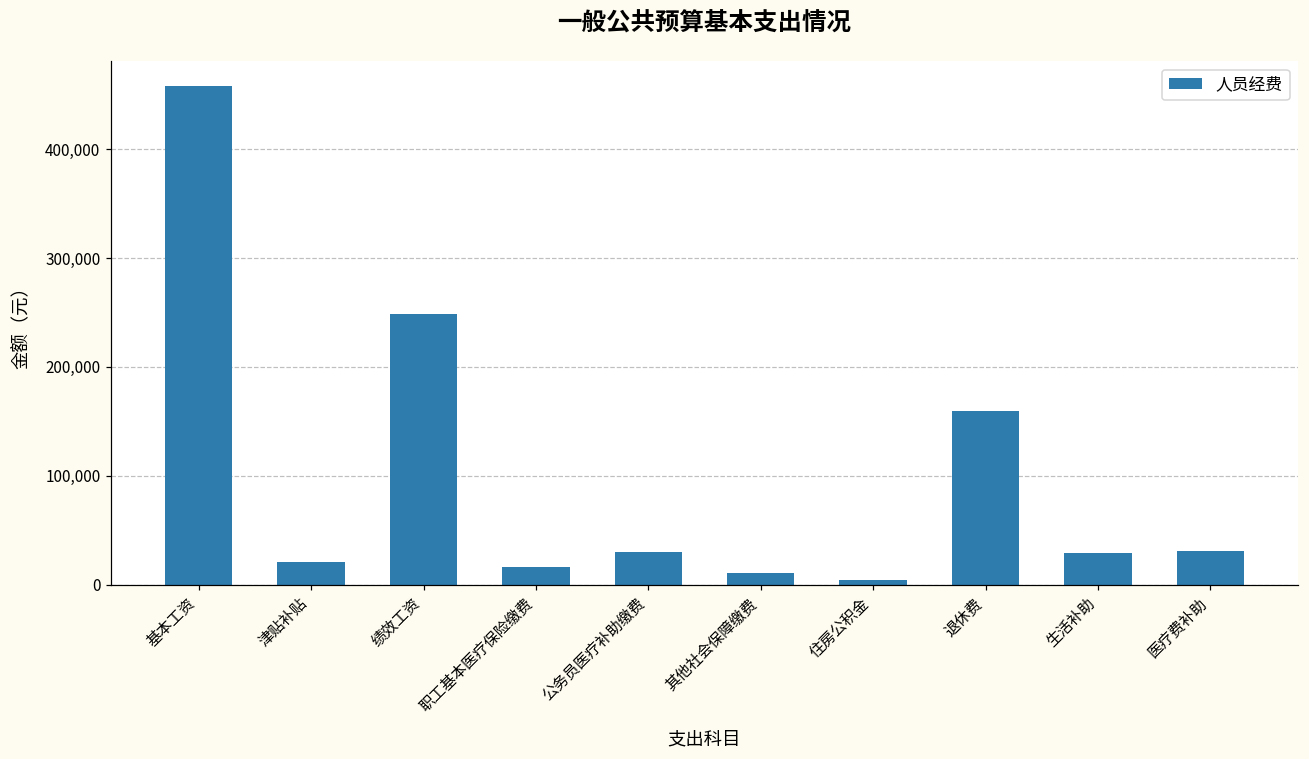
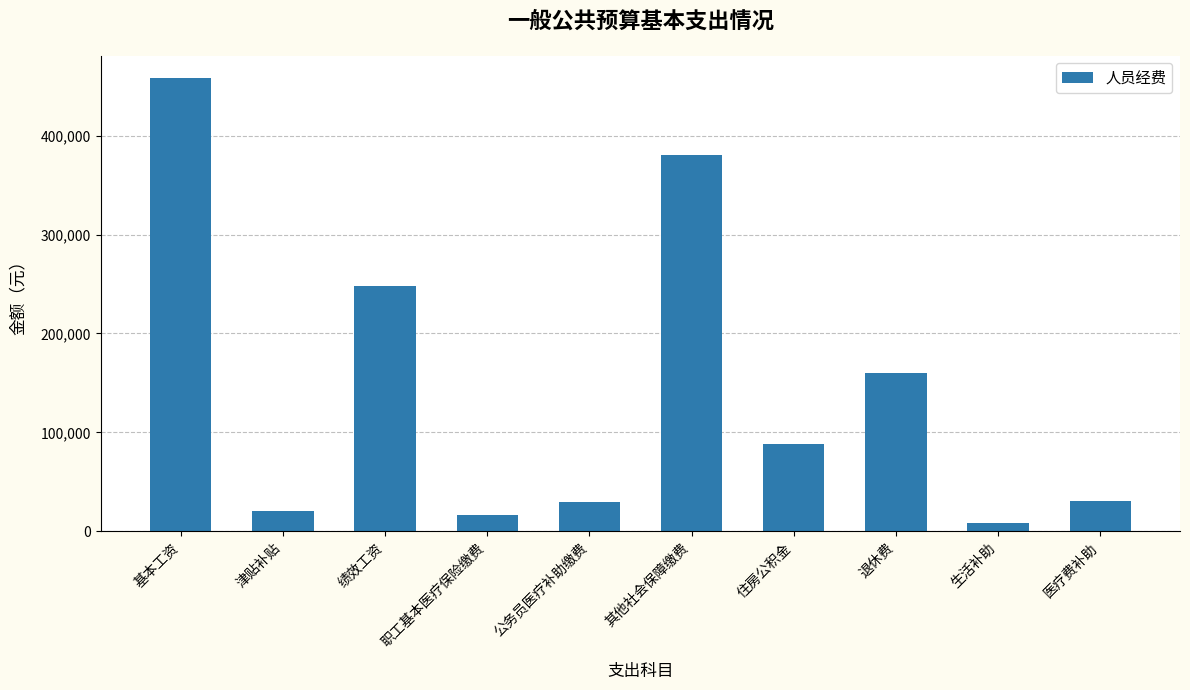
其他社会保障缴费: 10,000 -> 380,000
住房公积金: 0 -> 90,000
生活补助: 30,000 -> 10,000
